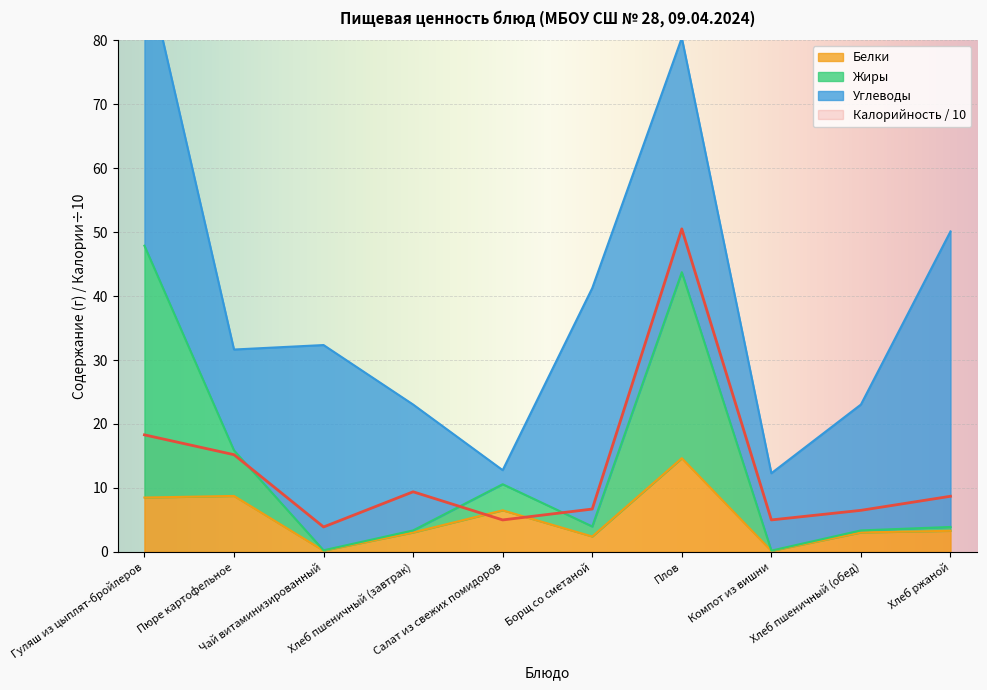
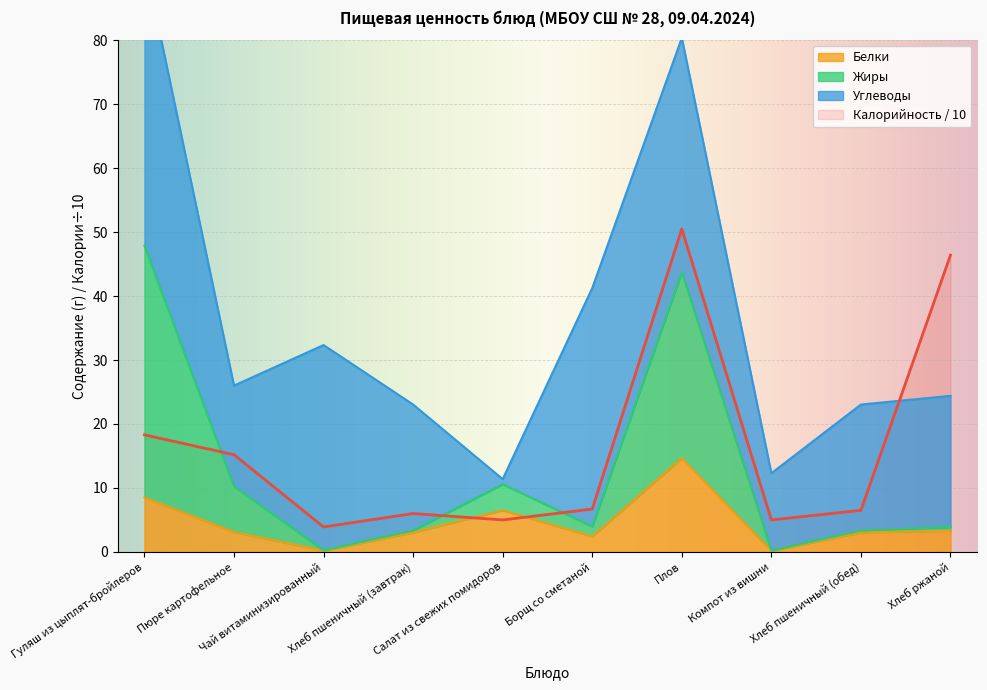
Белки, Пюре картофельное: 9 -> 3
Калорийность / 10, Хлеб пшеничный (завтрак): 9 -> 6
Углеводы, Салат из свежих помидоров: 2 -> 1
Углеводы, Хлеб ржаной: 46 -> 21
Калорийность / 10, Хлеб ржаной: 9 -> 46
